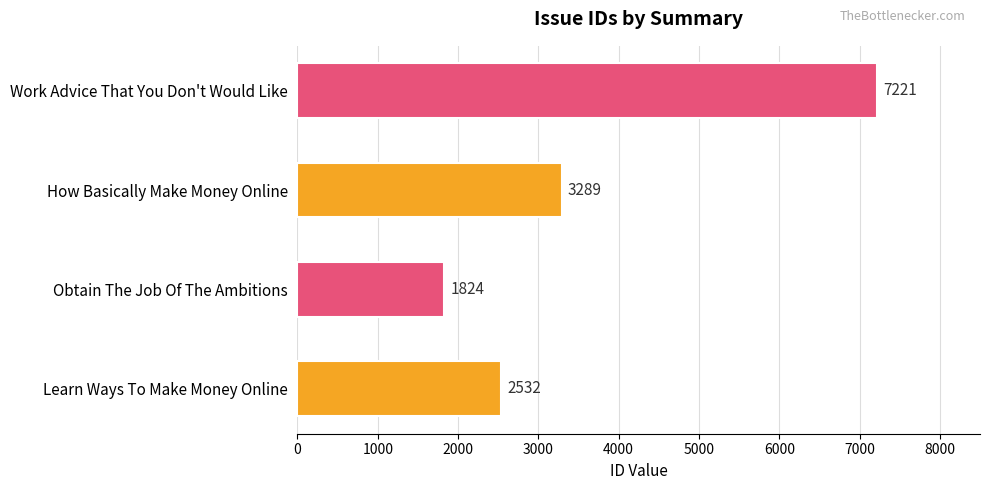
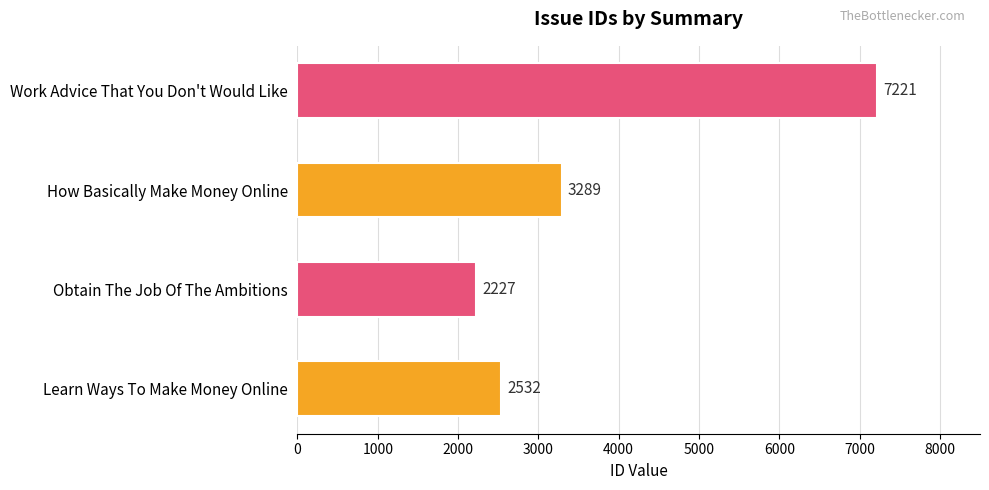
Obtain The Job Of The Ambitions: 1824 -> 2227
